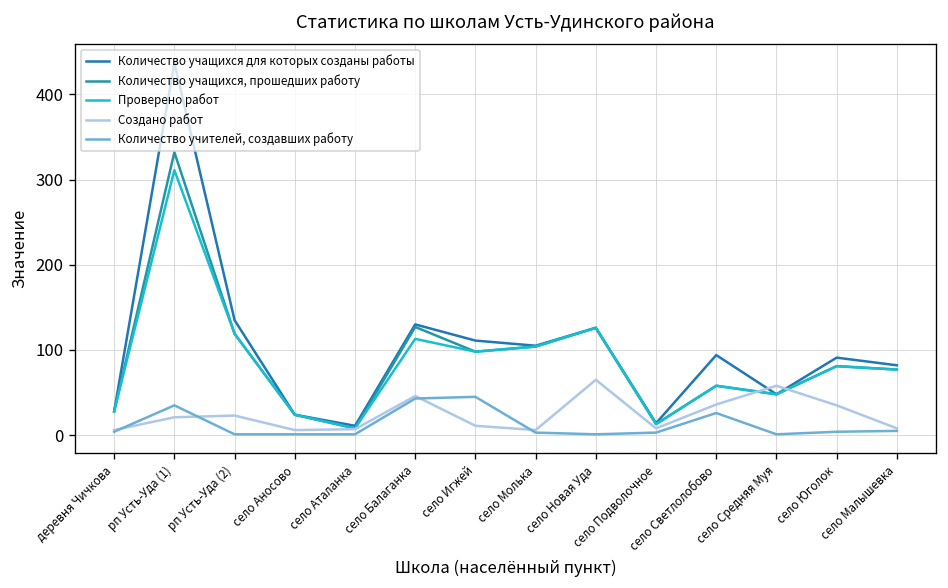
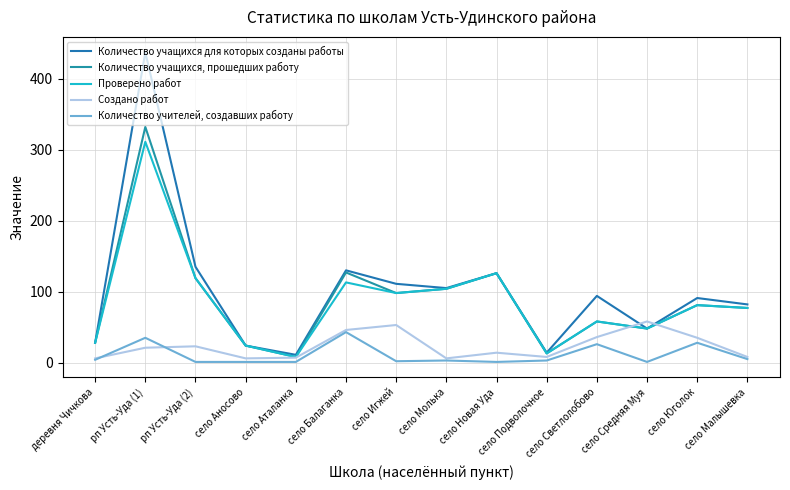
Создано работ, село Игжей: 10 -> 50
Количество учителей, создавших работу, село Игжей: 50 -> 0
Создано работ, село Новая Уда: 70 -> 10
Количество учителей, создавших работу, село Юголок: 0 -> 30
